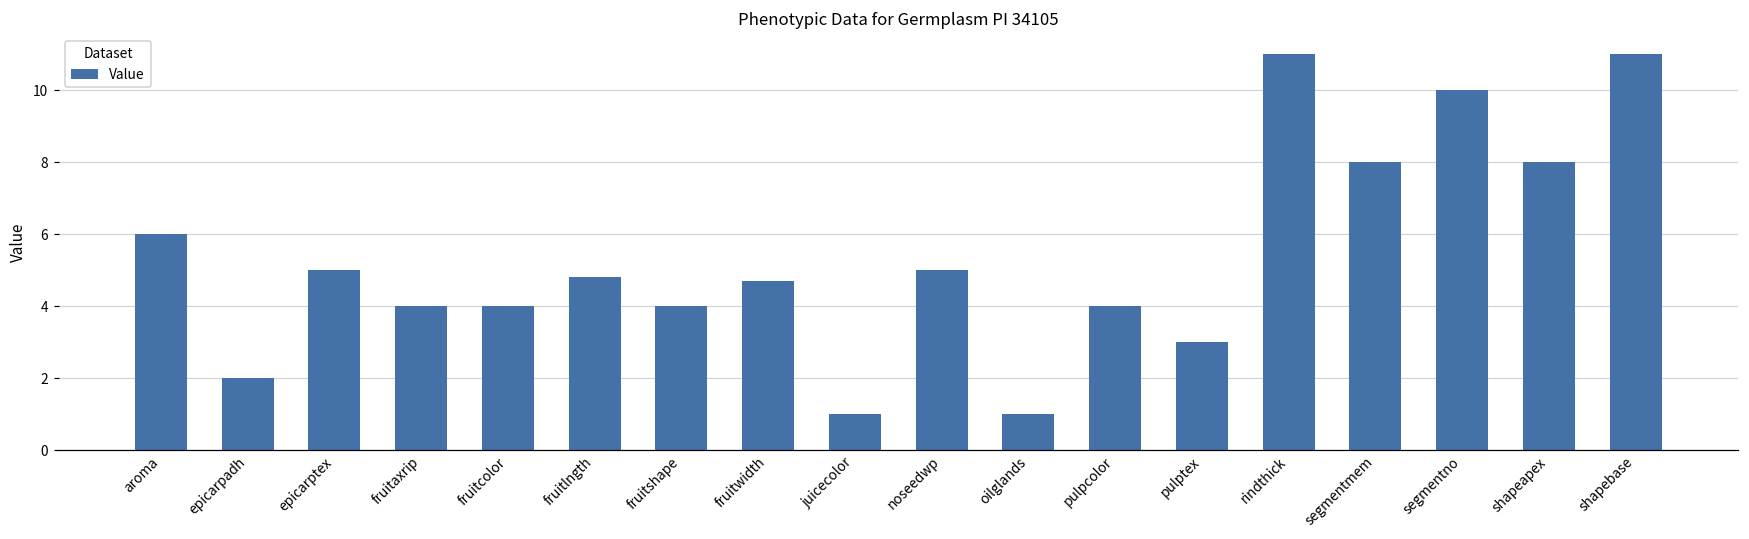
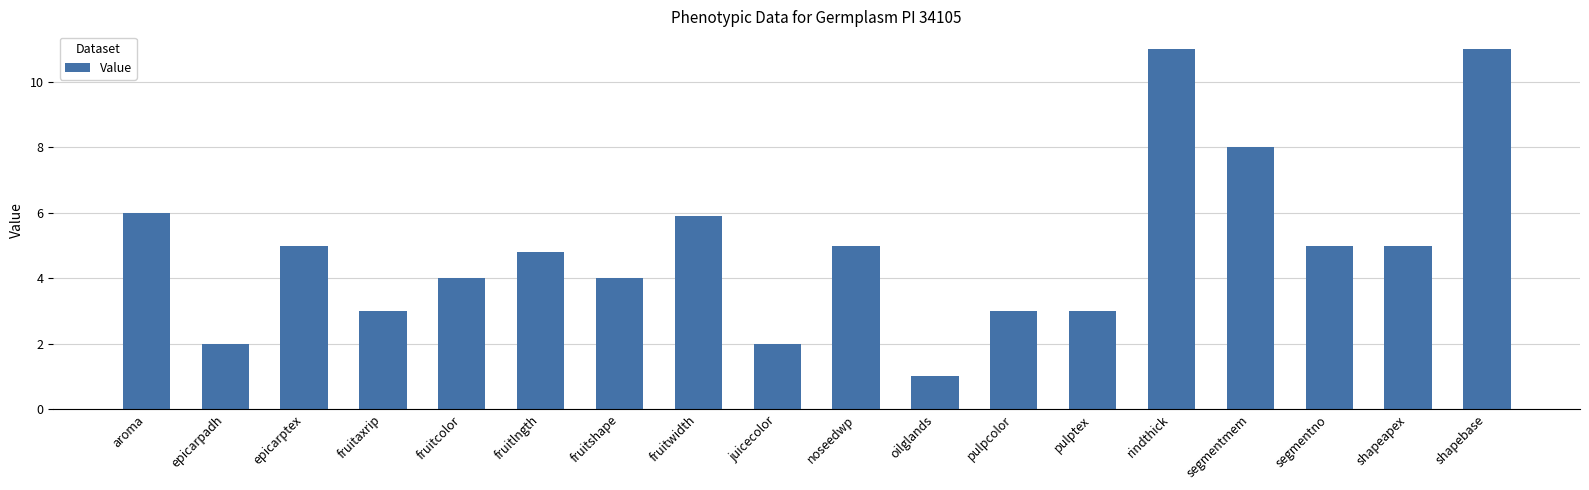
fruitaxrip: 4 -> 3
fruitwidth: 4.7 -> 5.9
juicecolor: 1 -> 2
pulpcolor: 4 -> 3
segmentno: 10 -> 5
shapeapex: 8 -> 5
